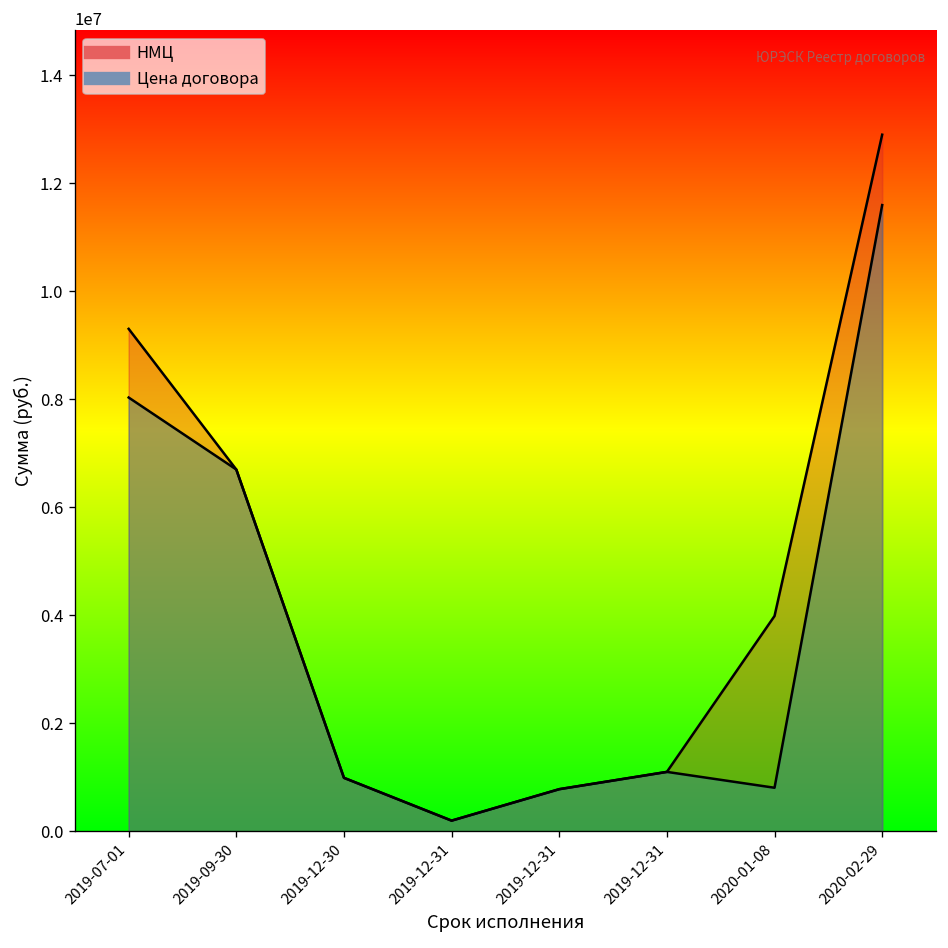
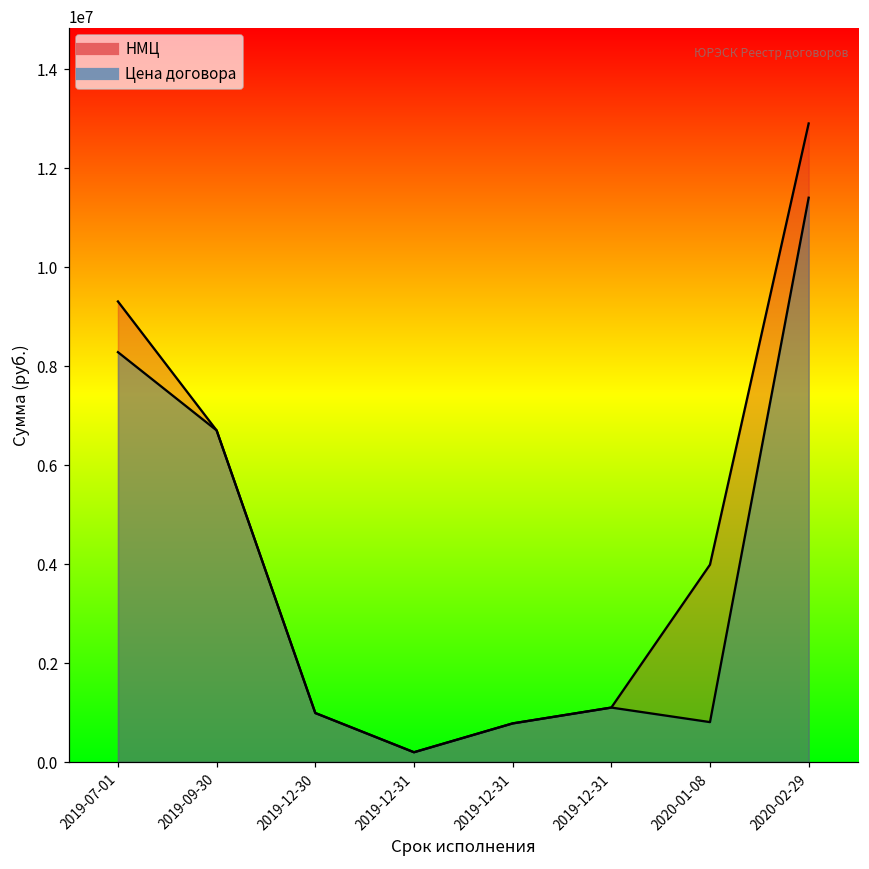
Цена договора, 2019-07-01: 8000000 -> 8300000
Цена договора, 2020-02-29: 11600000 -> 11400000
